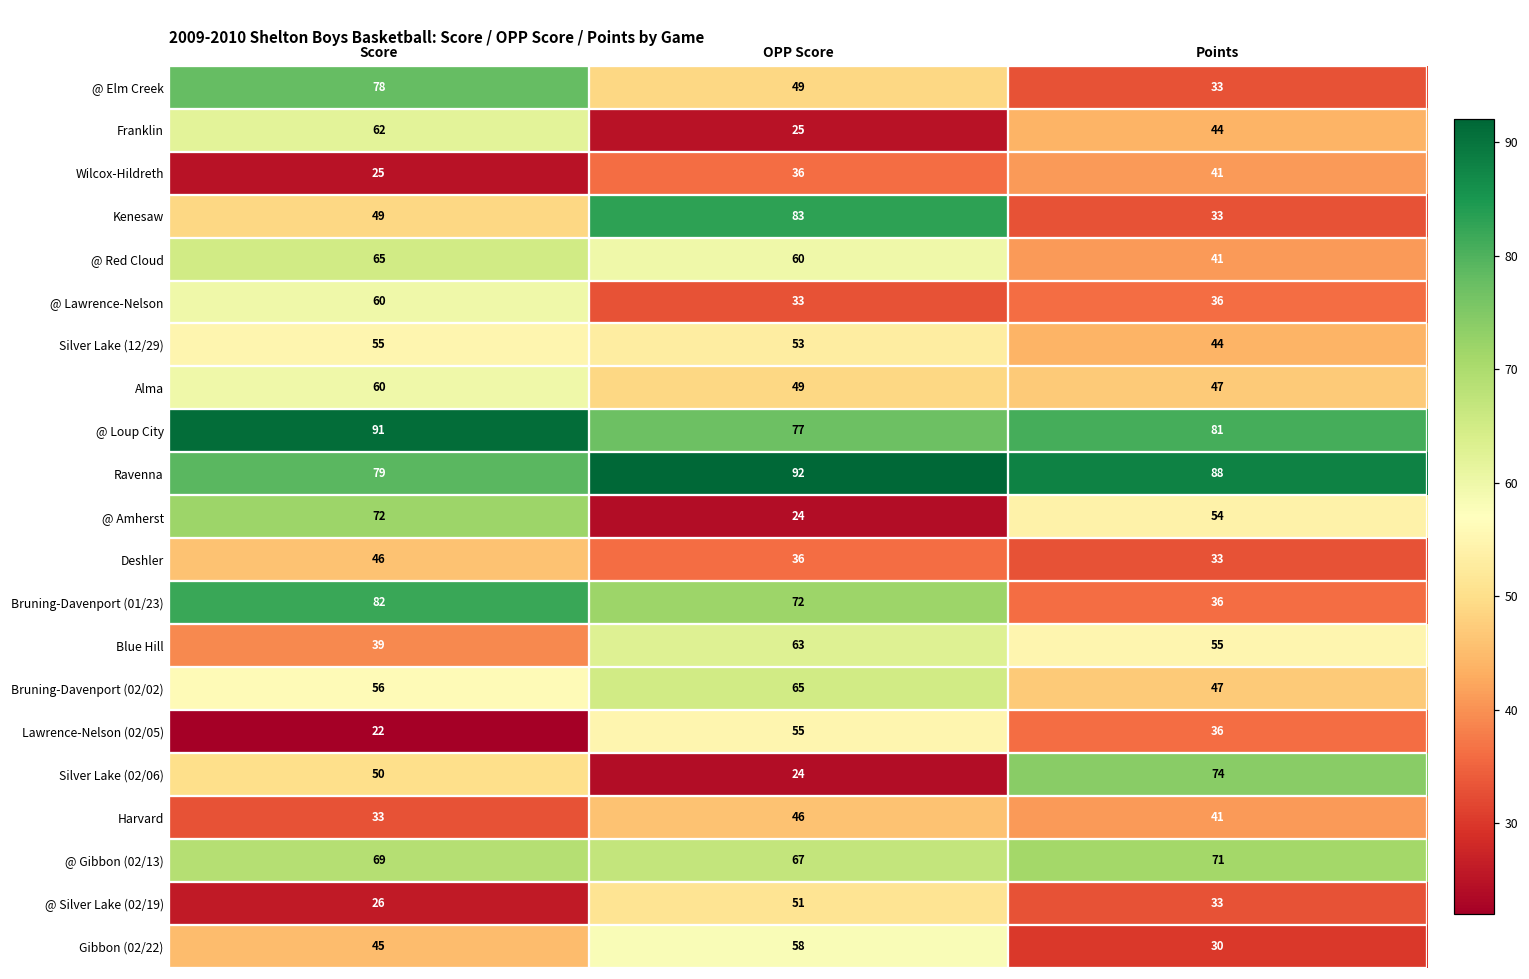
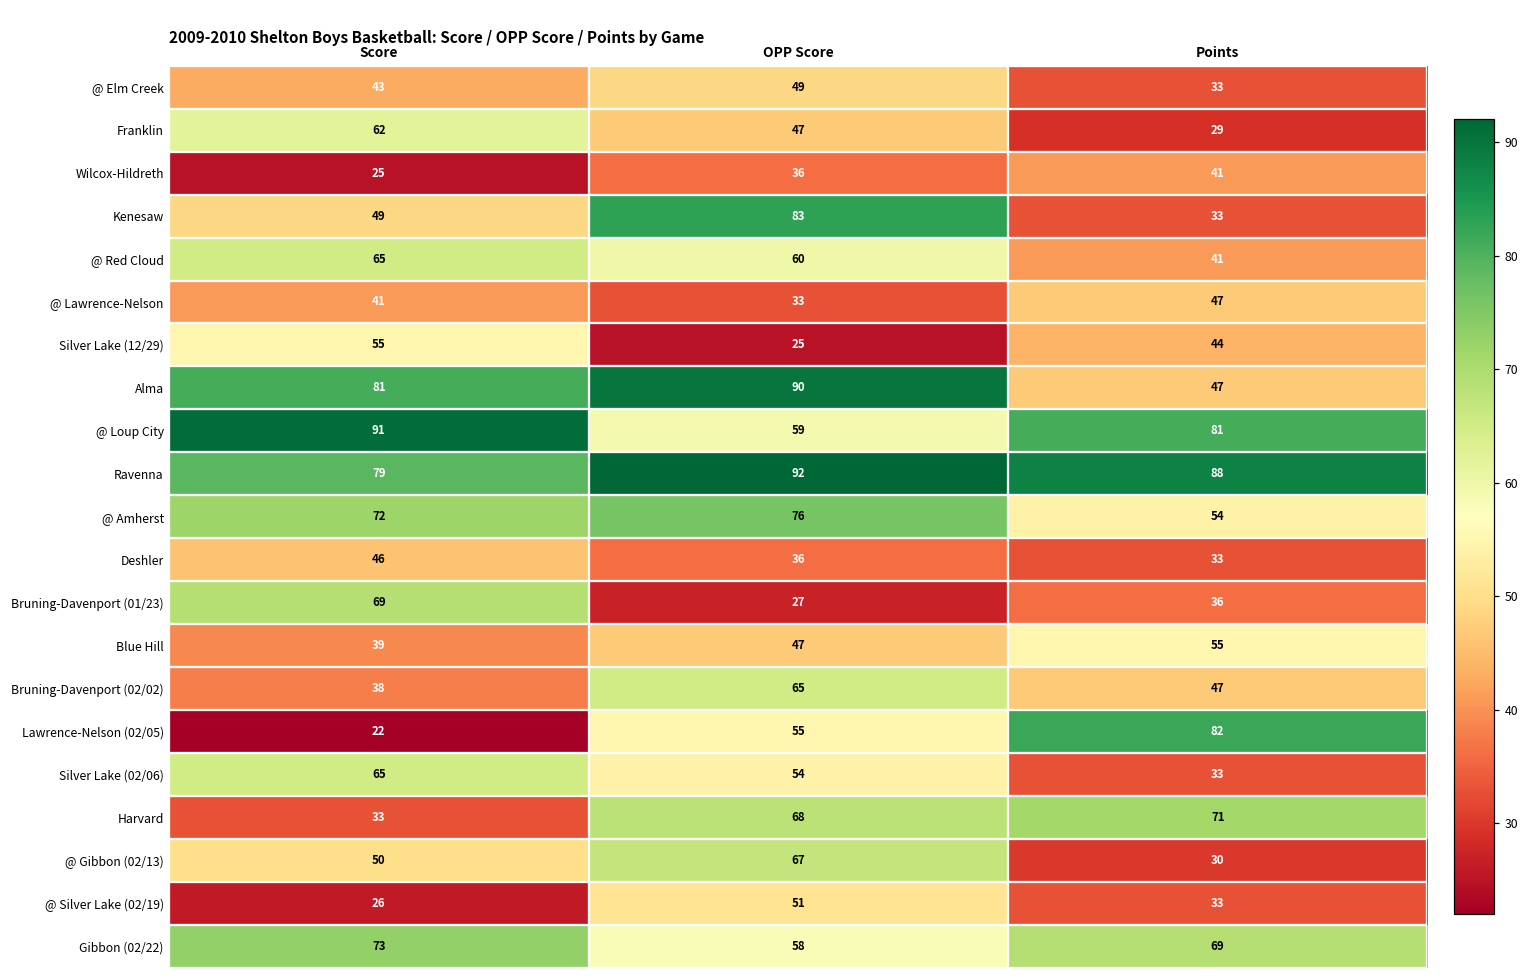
@ Elm Creek, Score: 78 -> 43
Franklin, OPP Score: 25 -> 47
Franklin, Points: 44 -> 29
@ Lawrence-Nelson, Score: 60 -> 41
@ Lawrence-Nelson, Points: 36 -> 47
Silver Lake (12/29), OPP Score: 53 -> 25
Alma, Score: 60 -> 81
Alma, OPP Score: 49 -> 90
@ Loup City, OPP Score: 77 -> 59
@ Amherst, OPP Score: 24 -> 76
Bruning-Davenport (01/23), Score: 82 -> 69
Bruning-Davenport (01/23), OPP Score: 72 -> 27
Blue Hill, OPP Score: 63 -> 47
Bruning-Davenport (02/02), Score: 56 -> 38
Lawrence-Nelson (02/05), Points: 36 -> 82
Silver Lake (02/06), Score: 50 -> 65
Silver Lake (02/06), OPP Score: 24 -> 54
Silver Lake (02/06), Points: 74 -> 33
Harvard, OPP Score: 46 -> 68
Harvard, Points: 41 -> 71
@ Gibbon (02/13), Score: 69 -> 50
@ Gibbon (02/13), Points: 71 -> 30
Gibbon (02/22), Score: 45 -> 73
Gibbon (02/22), Points: 30 -> 69
